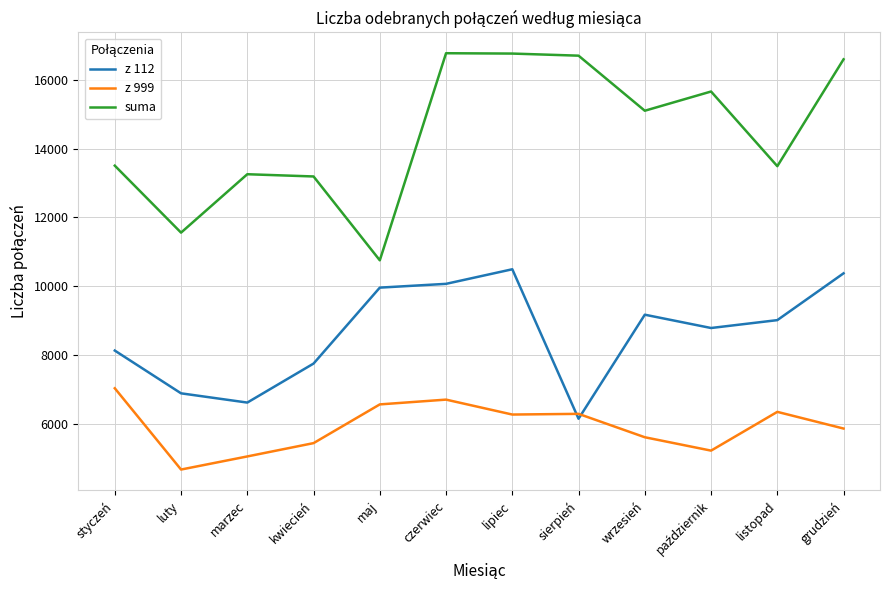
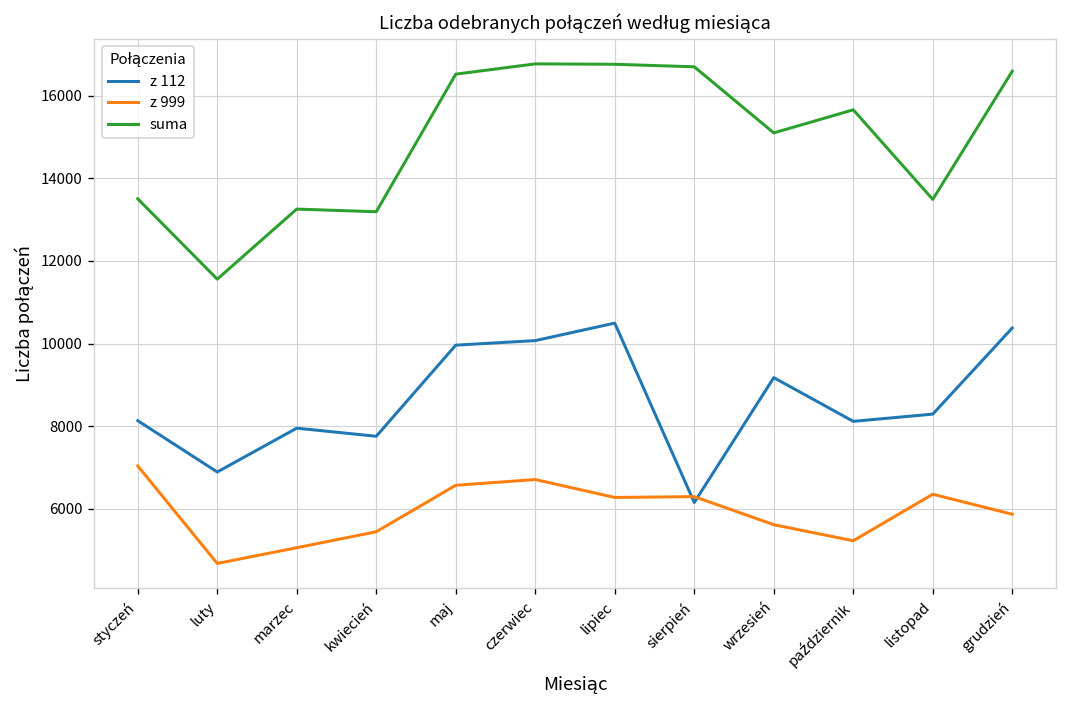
z 112, marzec: 6600 -> 8000
suma, maj: 10800 -> 16500
z 112, październik: 8800 -> 8100
z 112, listopad: 9000 -> 8300
